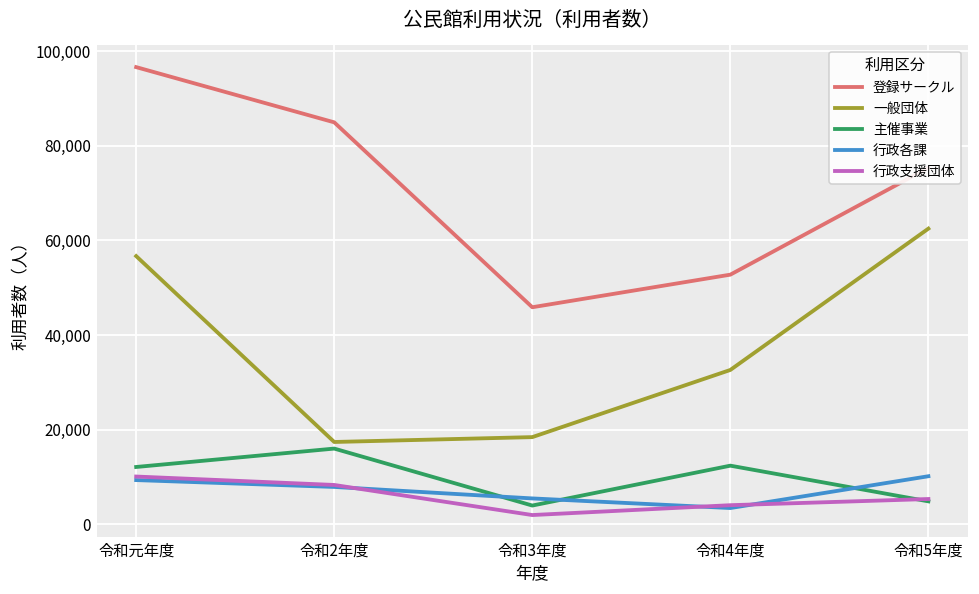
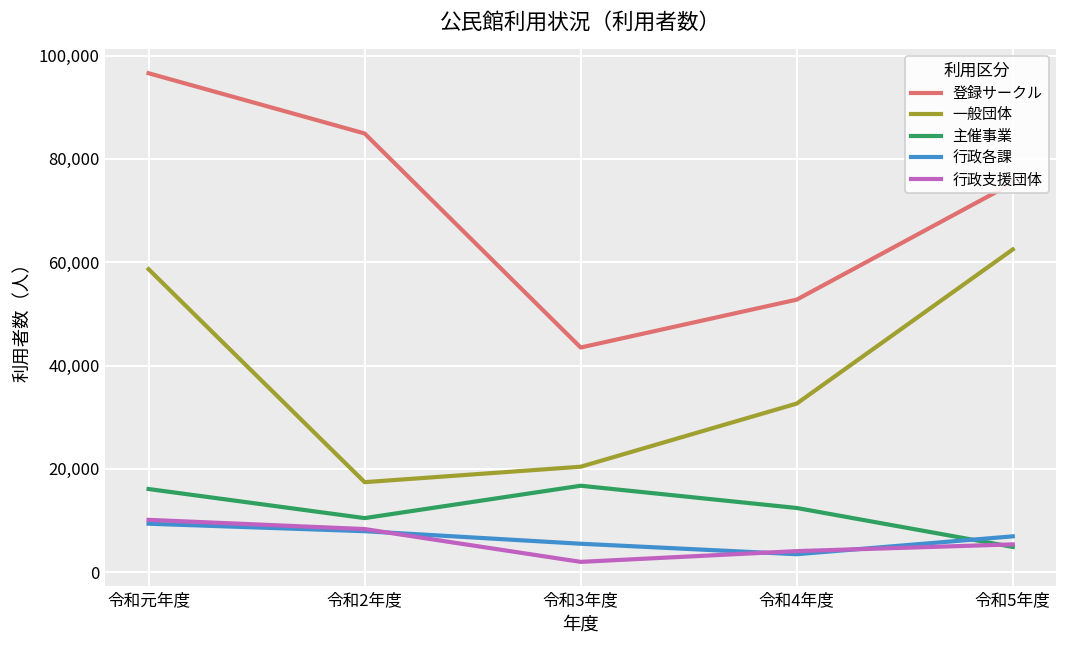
一般団体, 令和元年度: 57,000 -> 59,000
主催事業, 令和元年度: 12,000 -> 16,000
主催事業, 令和2年度: 16,000 -> 10,000
登録サークル, 令和3年度: 46,000 -> 43,000
一般団体, 令和3年度: 18,000 -> 20,000
主催事業, 令和3年度: 4,000 -> 17,000
行政各課, 令和5年度: 10,000 -> 7,000
